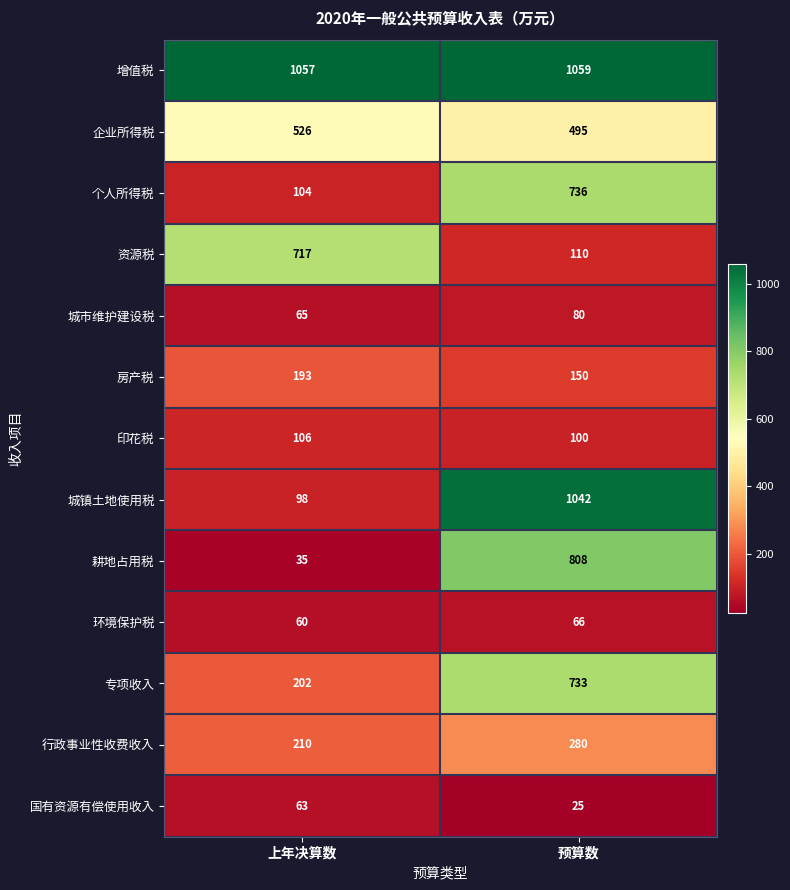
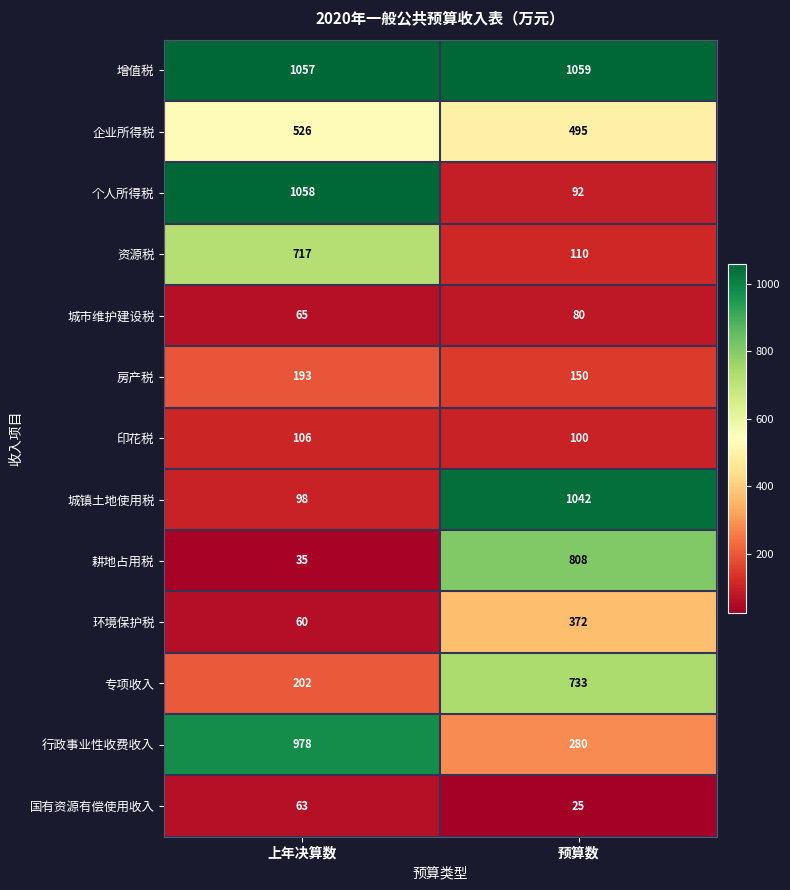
个人所得税, 上年决算数: 104 -> 1058
个人所得税, 预算数: 736 -> 92
环境保护税, 预算数: 66 -> 372
行政事业性收费收入, 上年决算数: 210 -> 978
